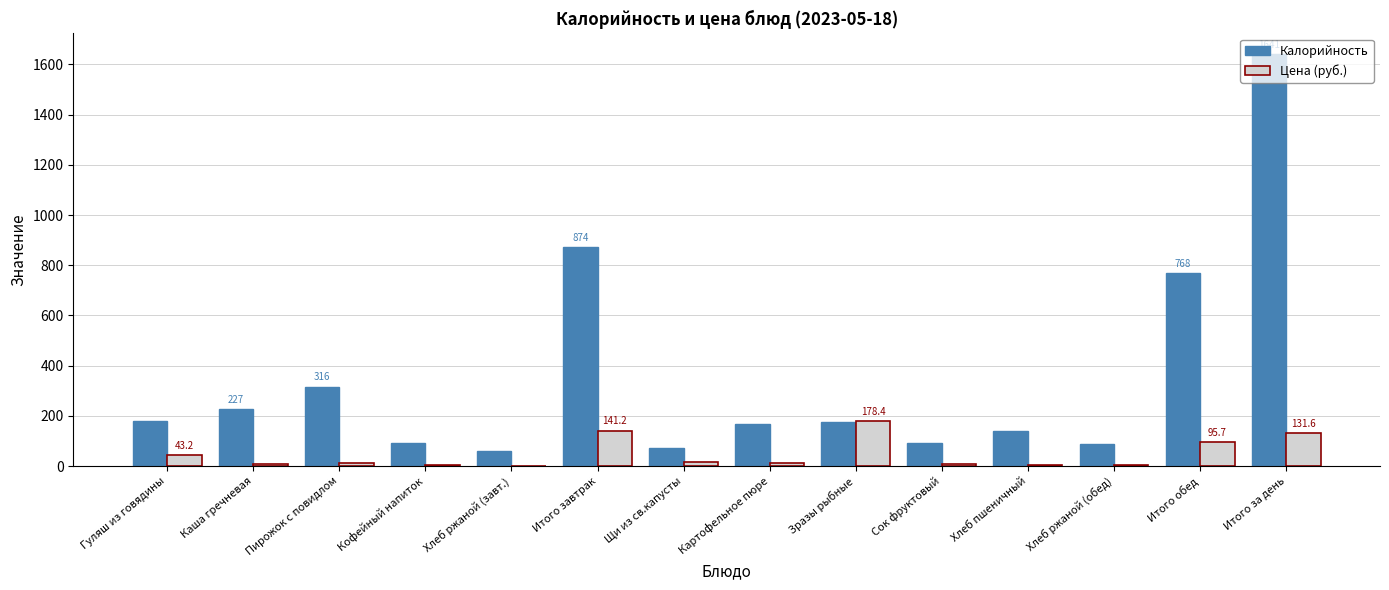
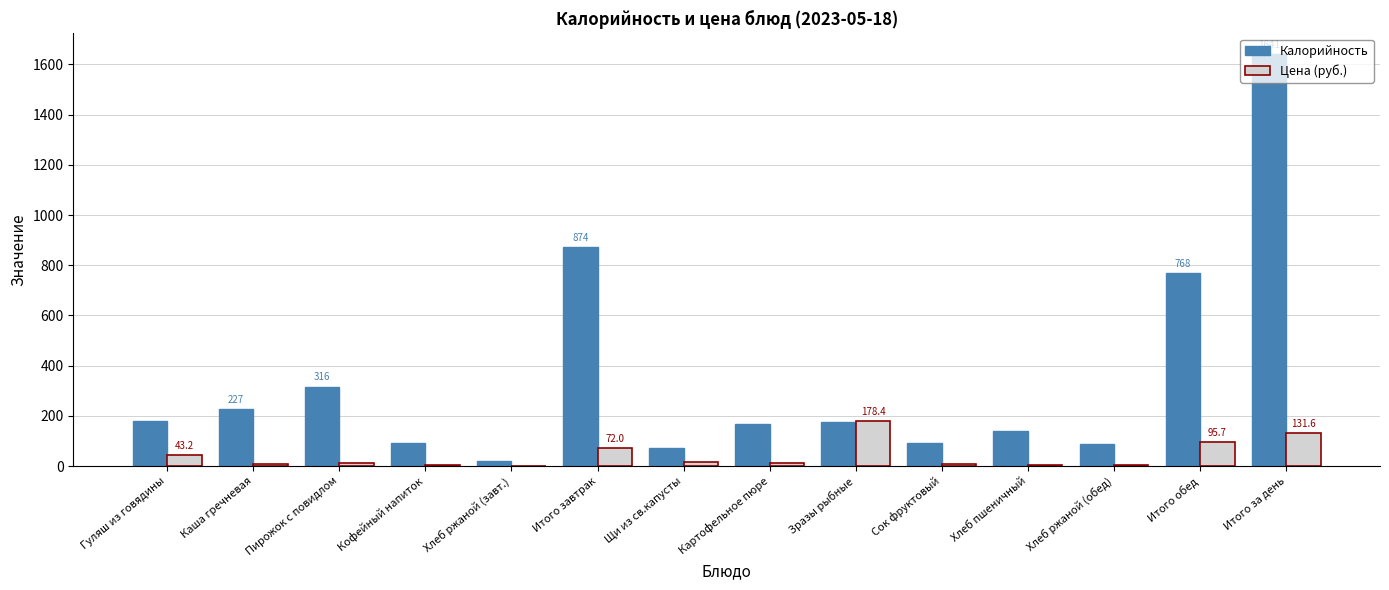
Калорийность, Хлеб ржаной (завт.): 60 -> 20
Цена (руб.), Итого завтрак: 141.2 -> 72.0
